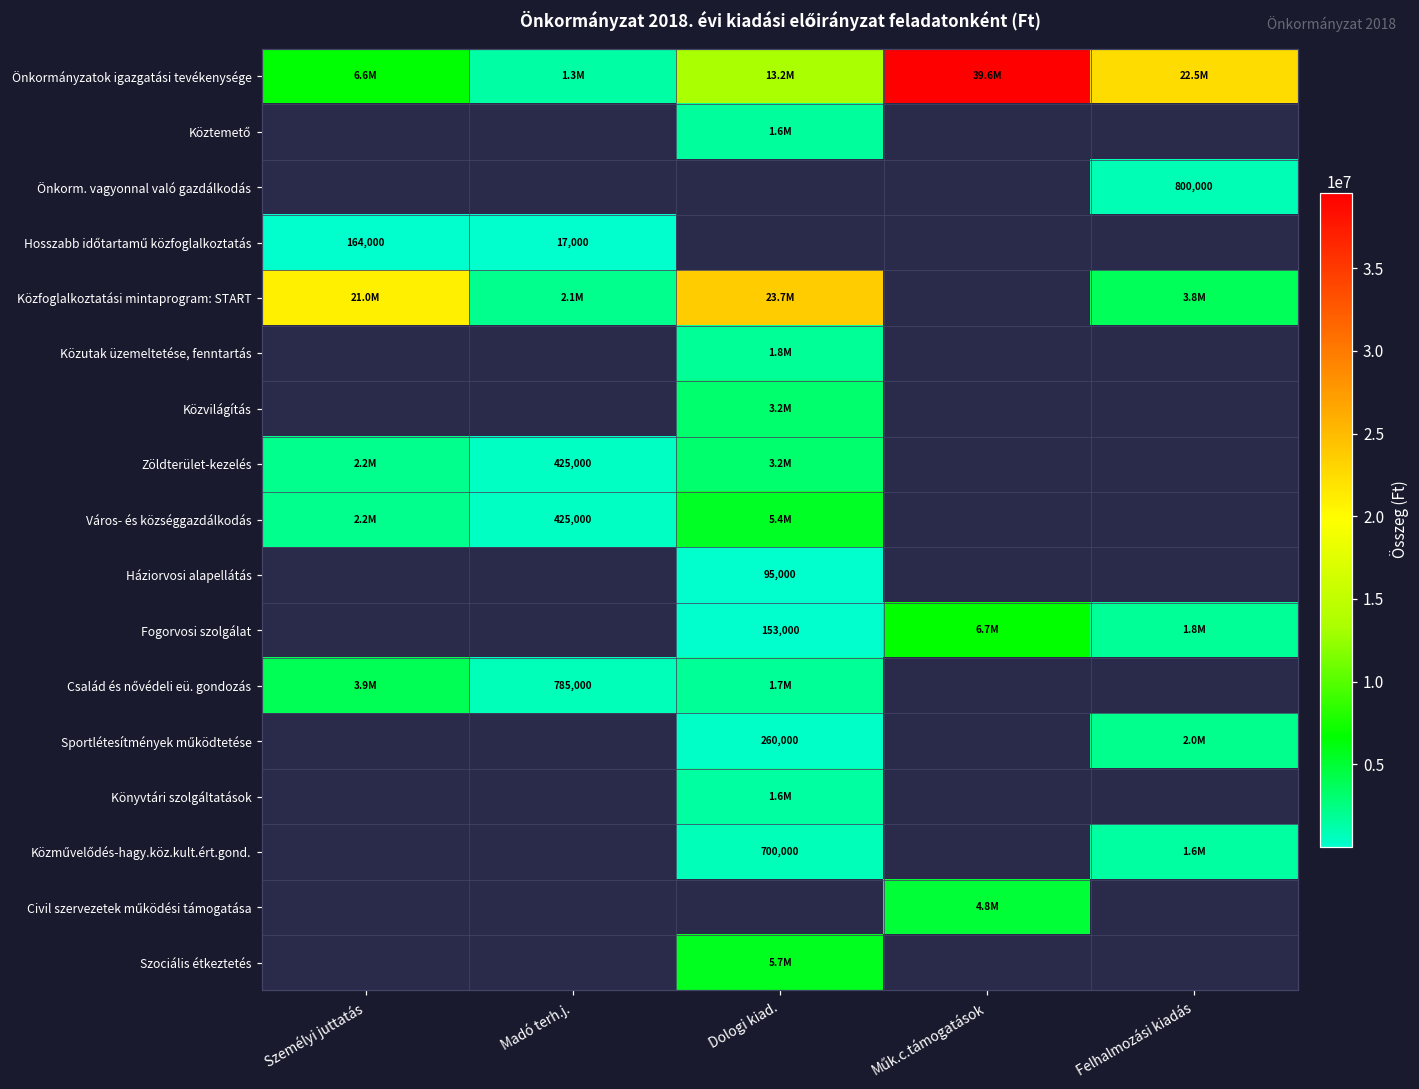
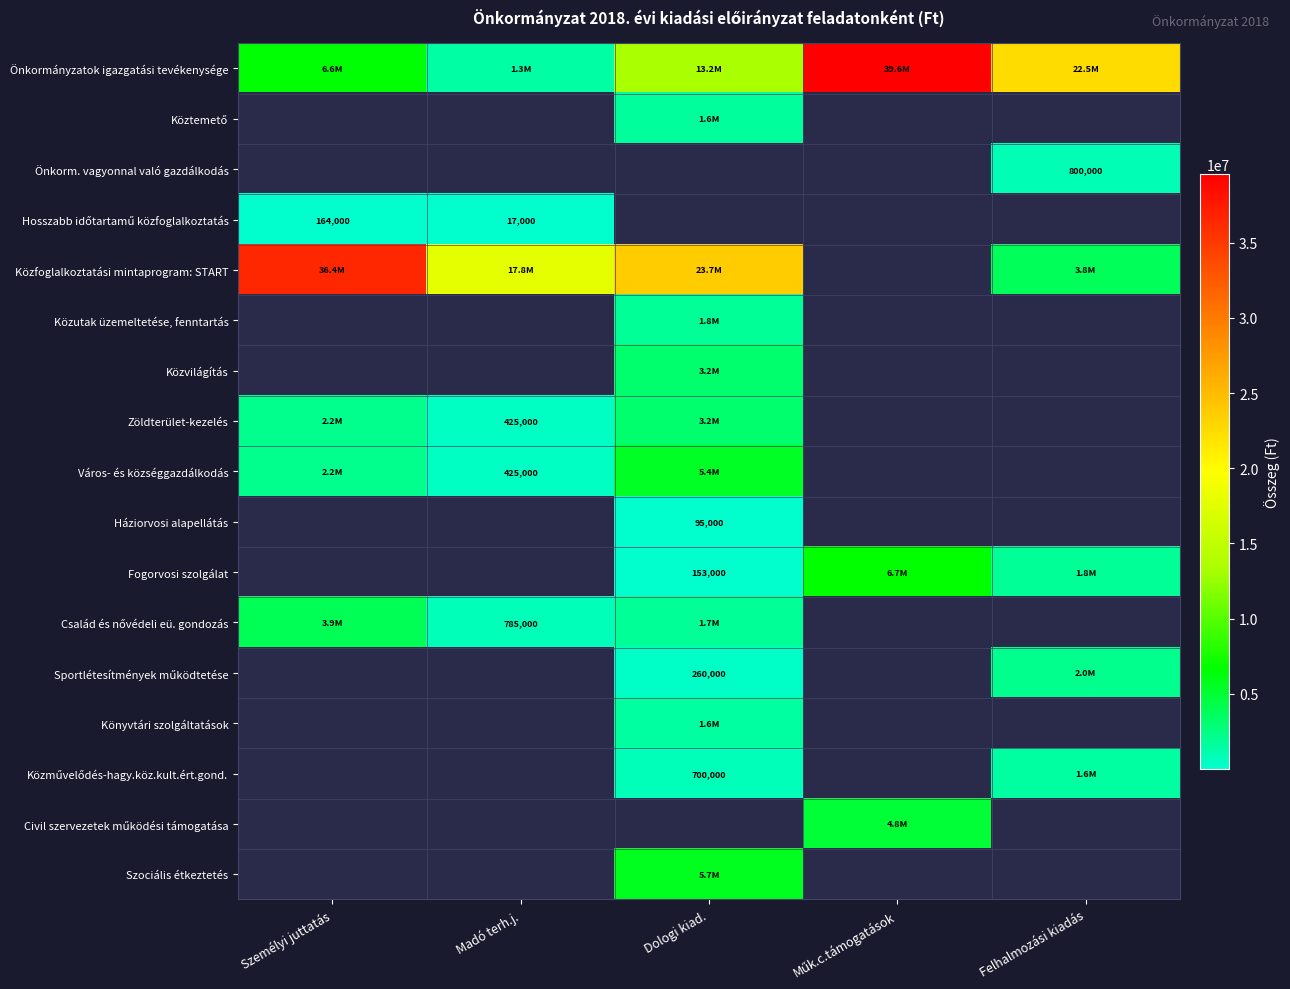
Közfoglalkoztatási mintaprogram: START, Személyi juttatás: 21.0M -> 36.4M
Közfoglalkoztatási mintaprogram: START, Madó terh.j.: 2.1M -> 17.8M
